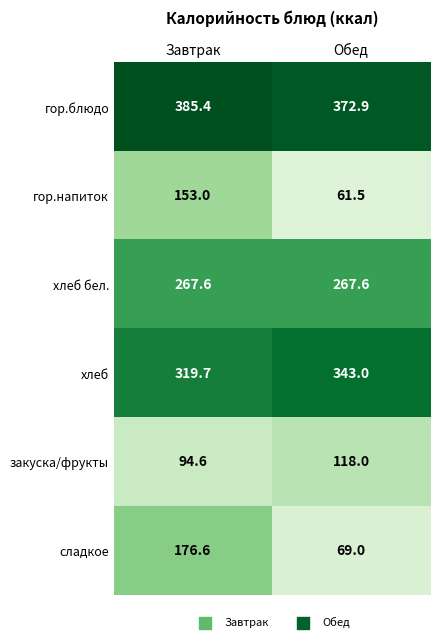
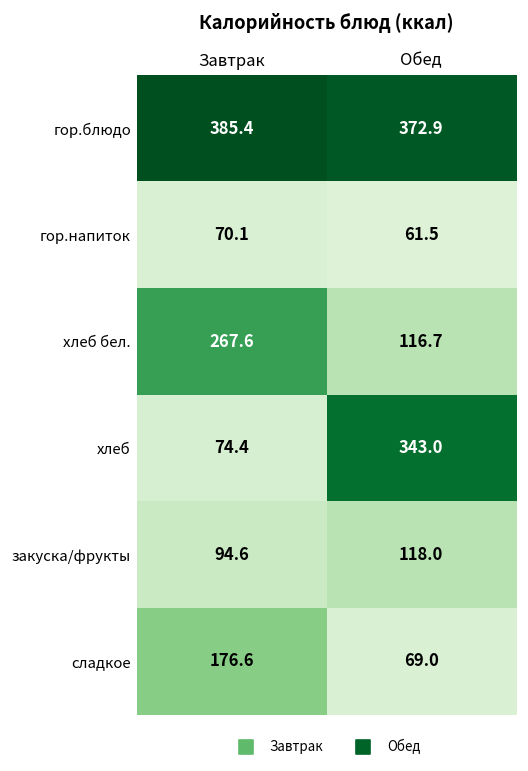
гор.напиток, Завтрак: 153.0 -> 70.1
хлеб бел., Обед: 267.6 -> 116.7
хлеб, Завтрак: 319.7 -> 74.4
